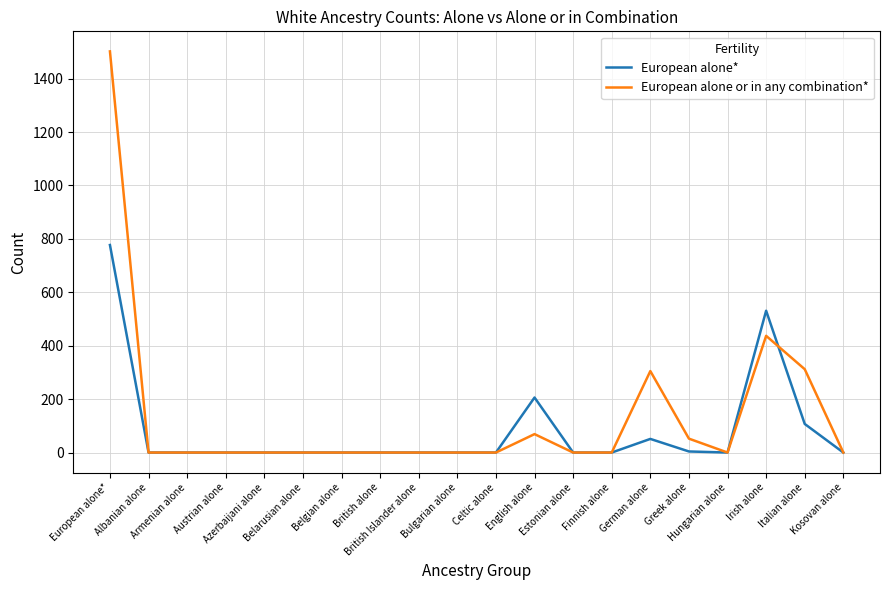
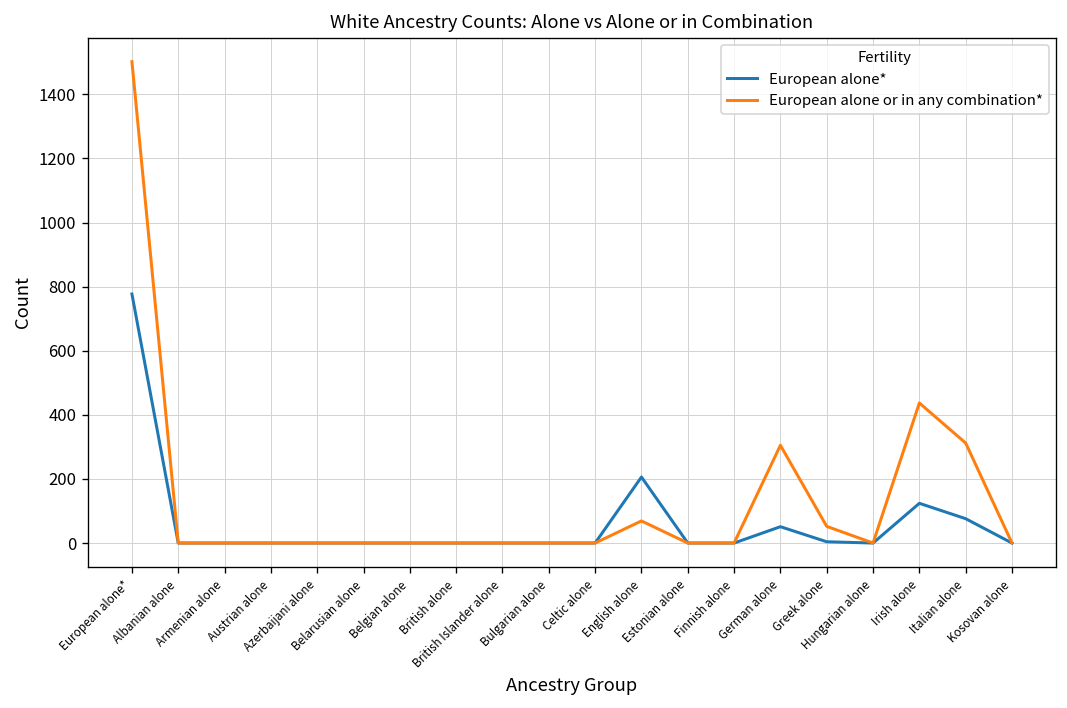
European alone*, Irish alone: 530 -> 120
European alone*, Italian alone: 110 -> 80
